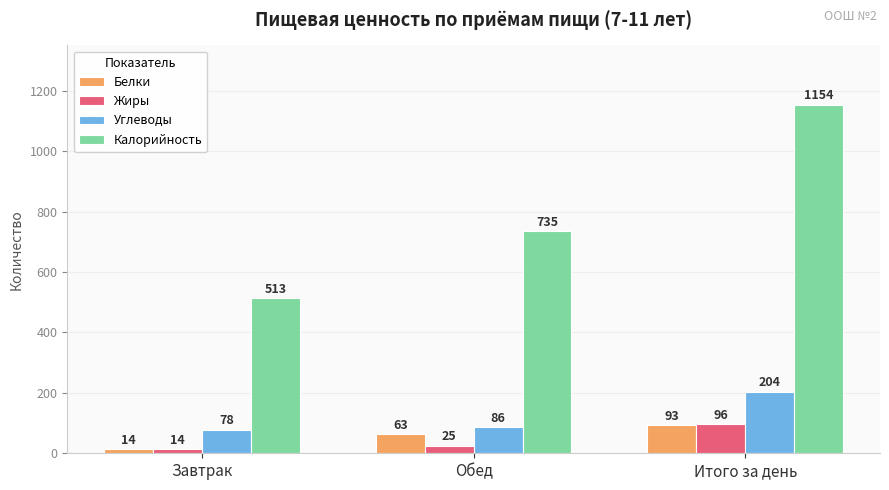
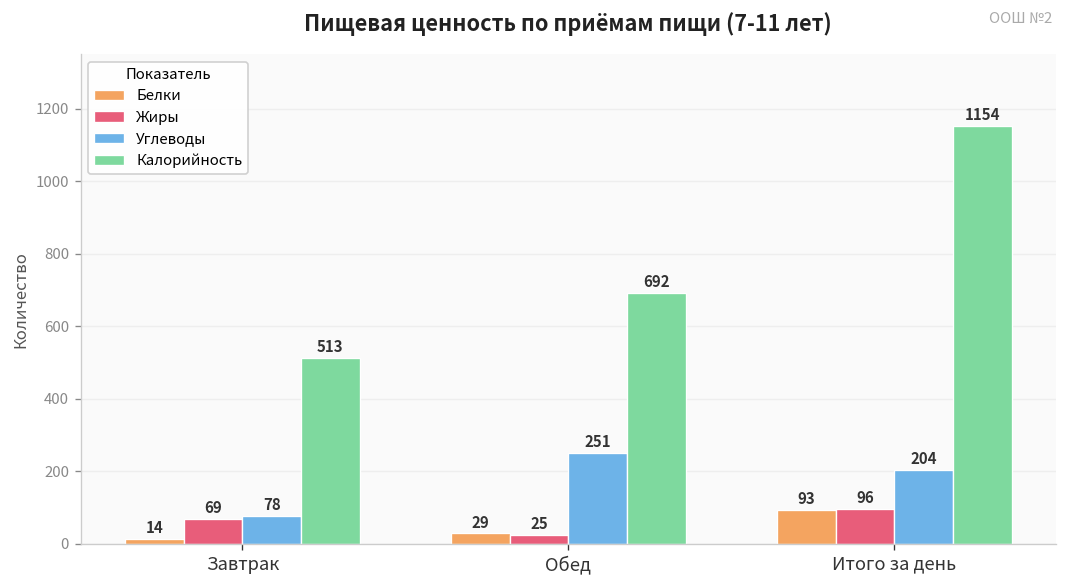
Жиры, Завтрак: 14 -> 69
Белки, Обед: 63 -> 29
Углеводы, Обед: 86 -> 251
Калорийность, Обед: 735 -> 692
